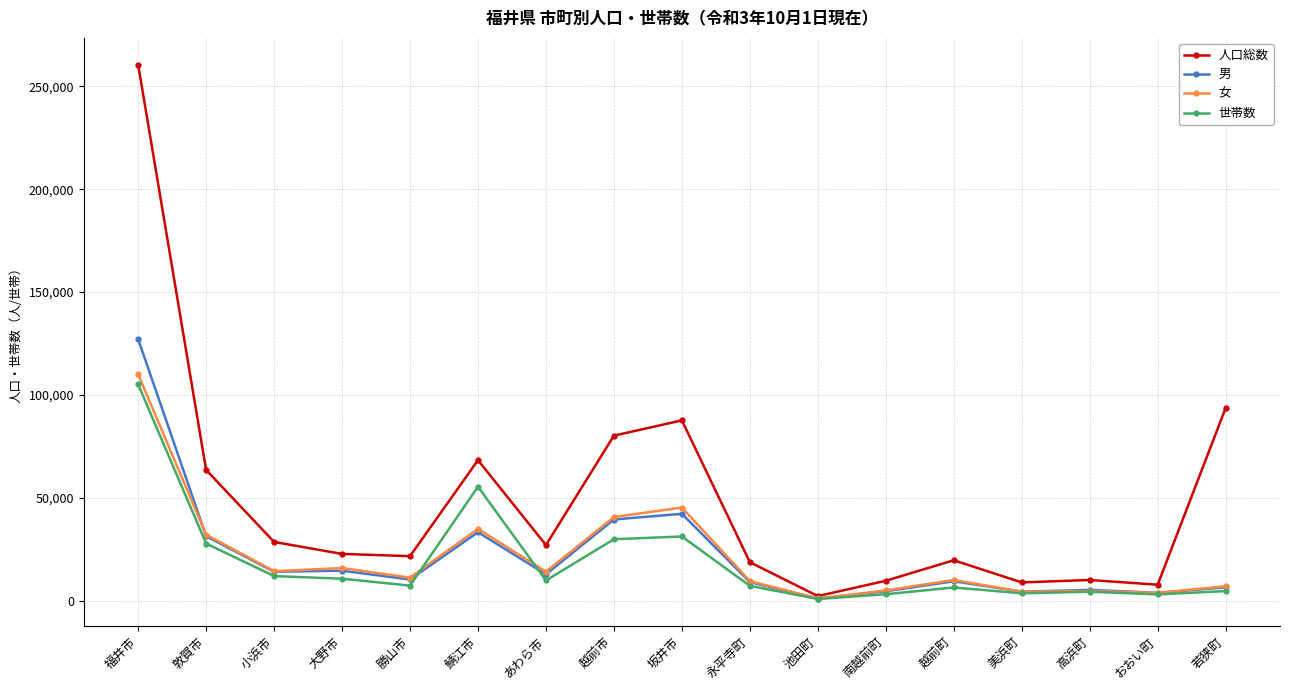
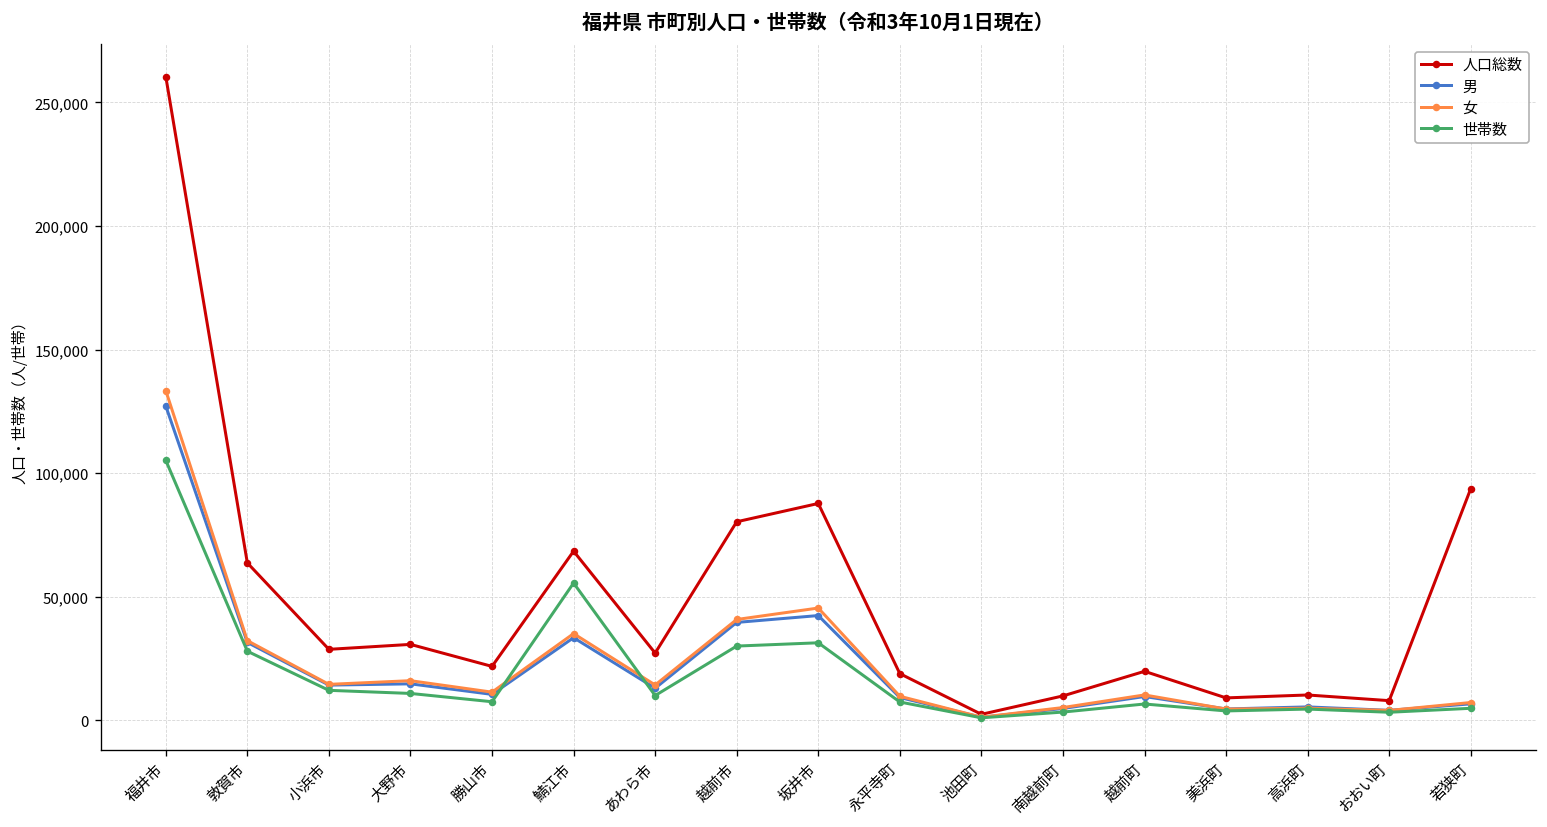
女, 福井市: 110,000 -> 133,000
人口総数, 大野市: 23,000 -> 31,000
